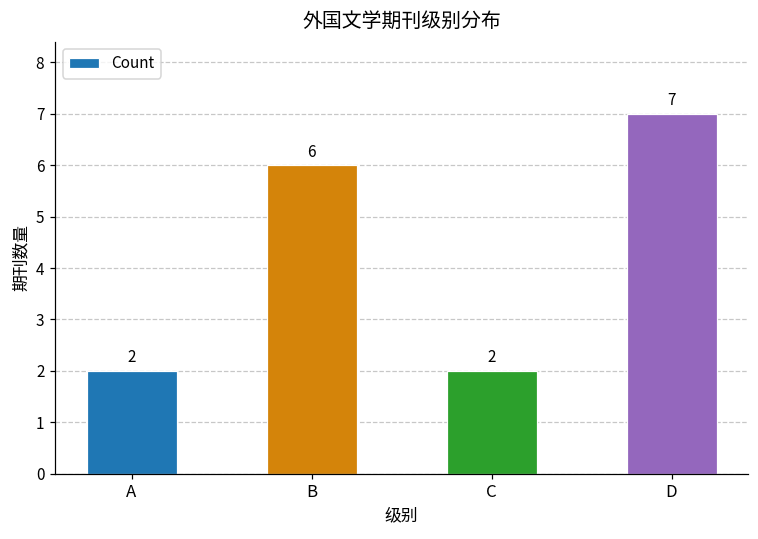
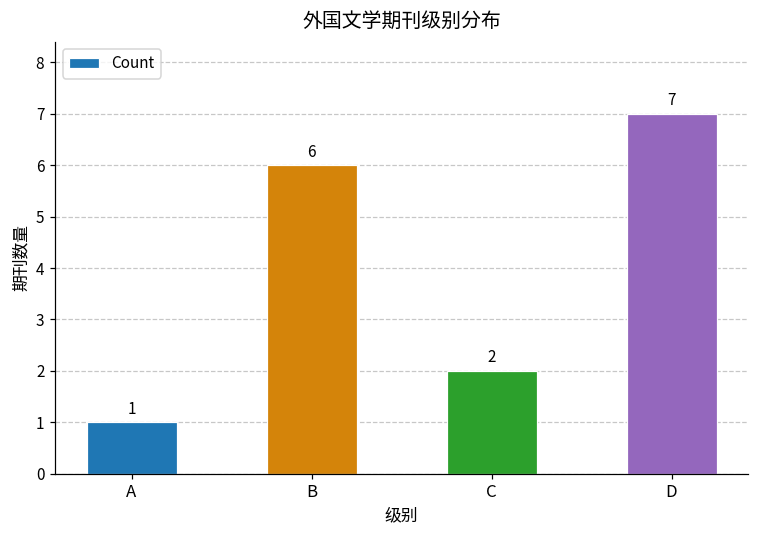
A: 2 -> 1
